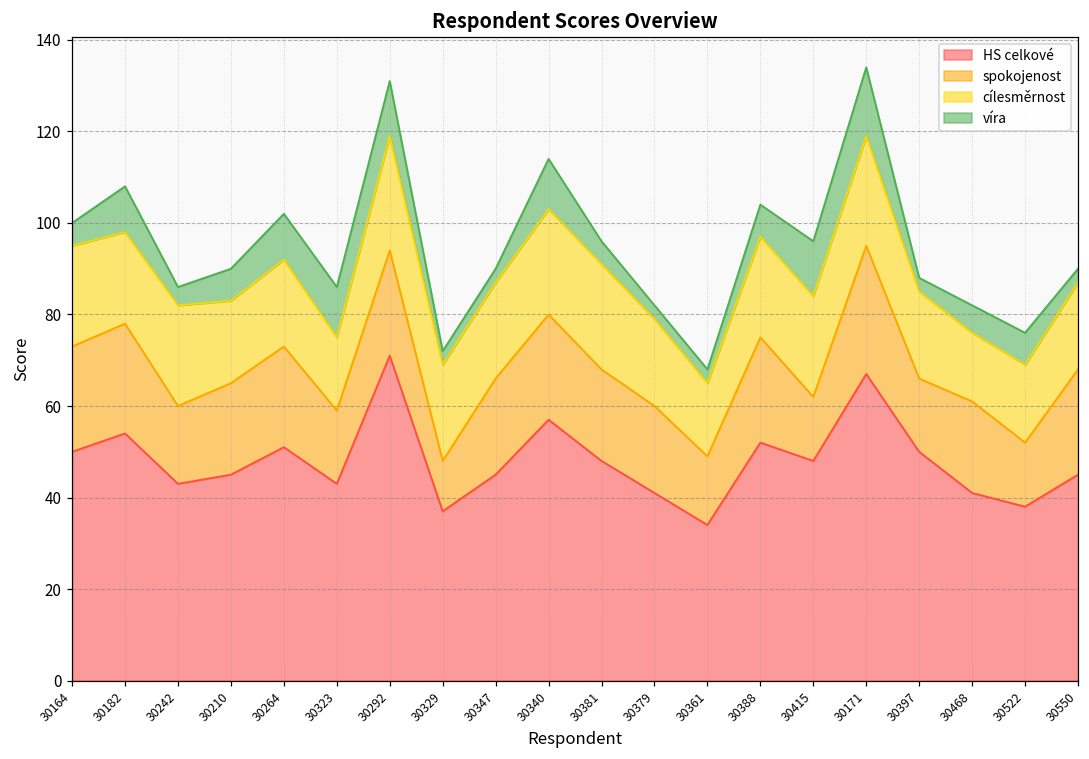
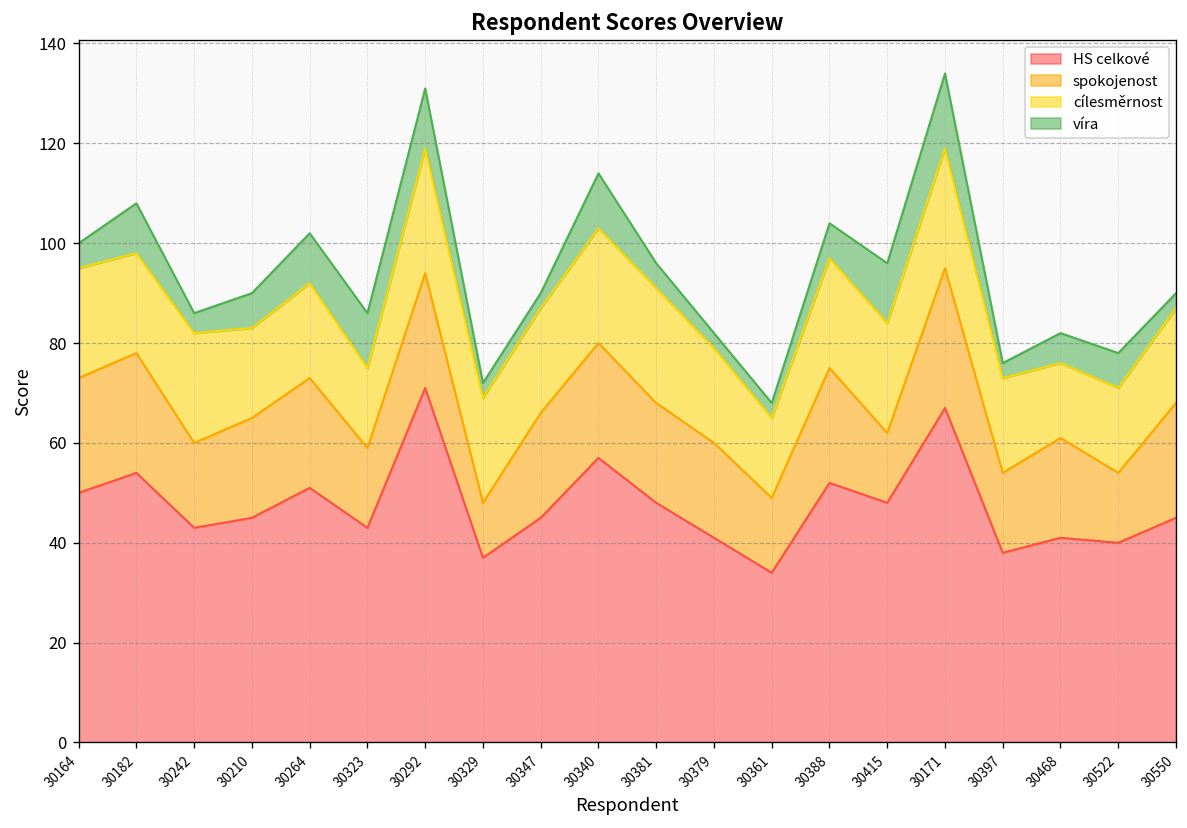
HS celkové, 30397: 50 -> 38
HS celkové, 30522: 38 -> 40
